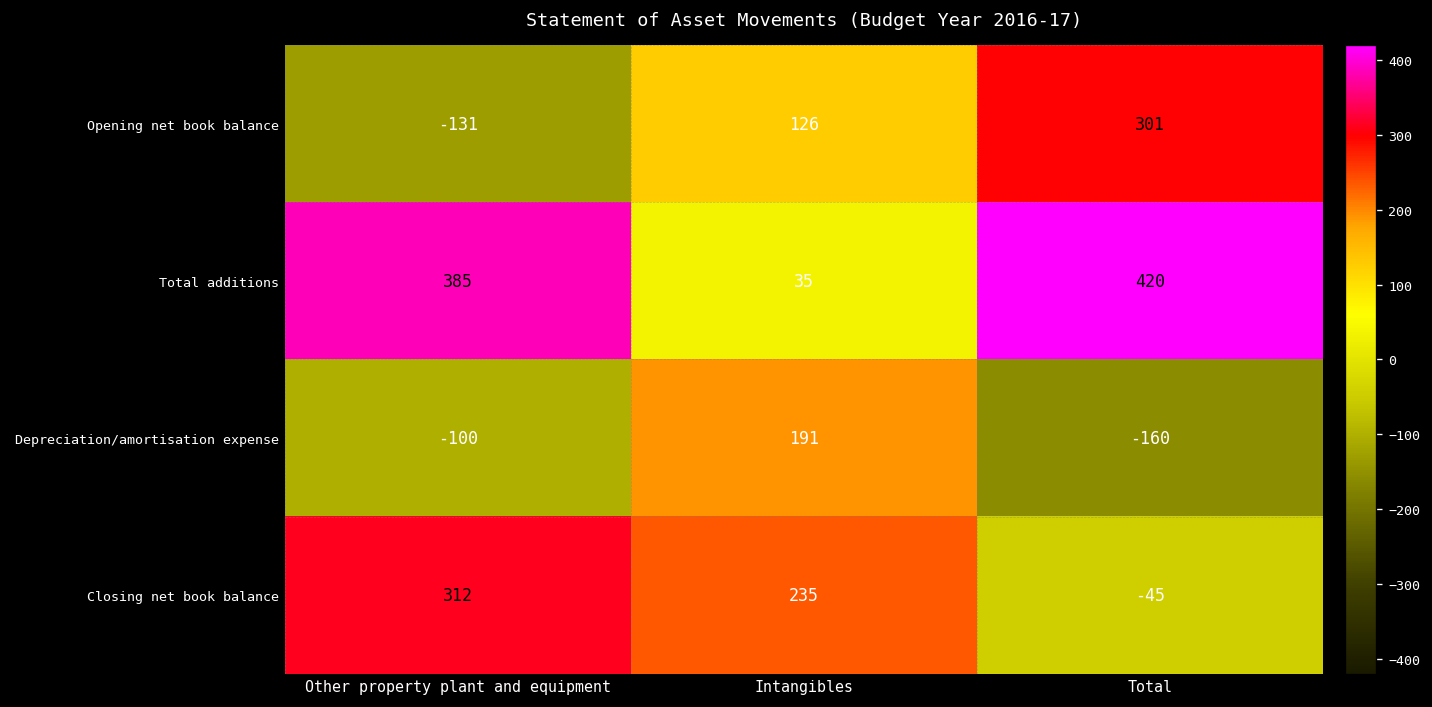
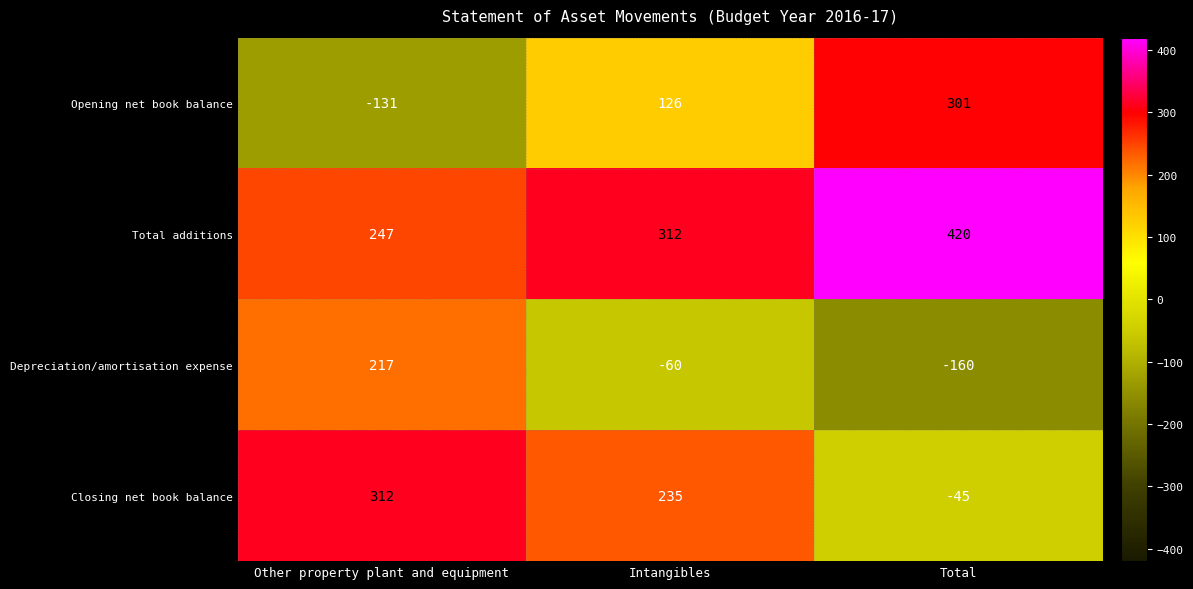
Total additions, Other property plant and equipment: 385 -> 247
Total additions, Intangibles: 35 -> 312
Depreciation/amortisation expense, Other property plant and equipment: -100 -> 217
Depreciation/amortisation expense, Intangibles: 191 -> -60
